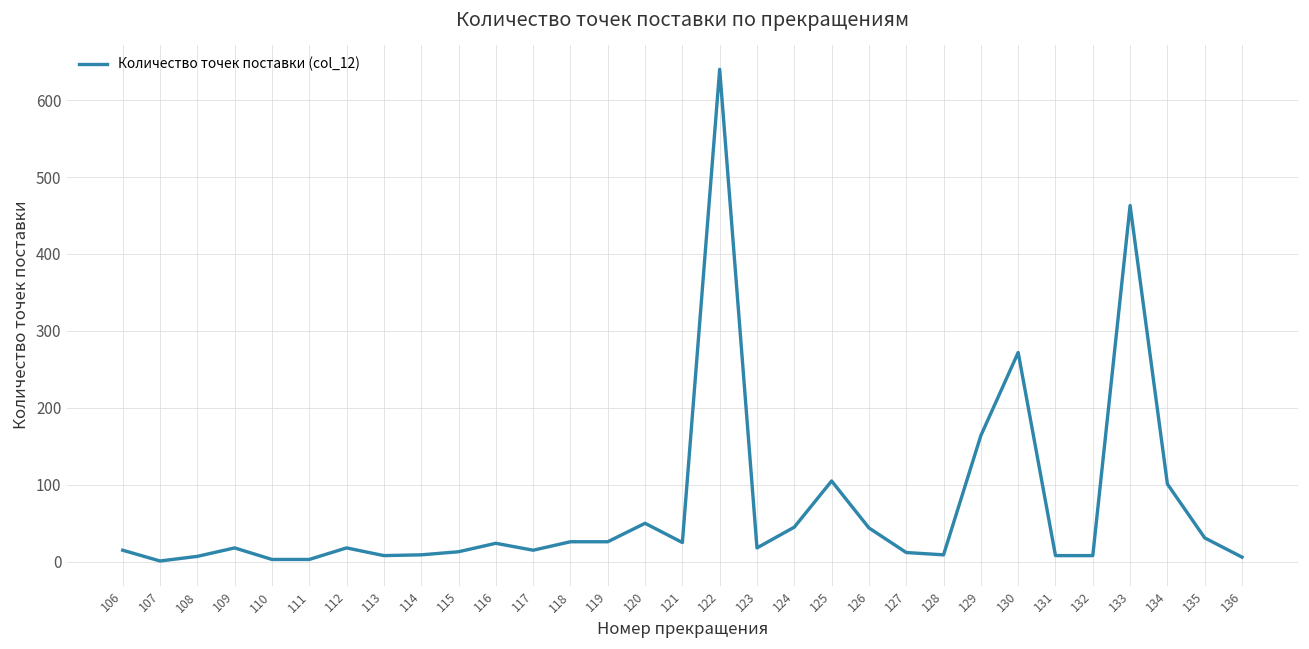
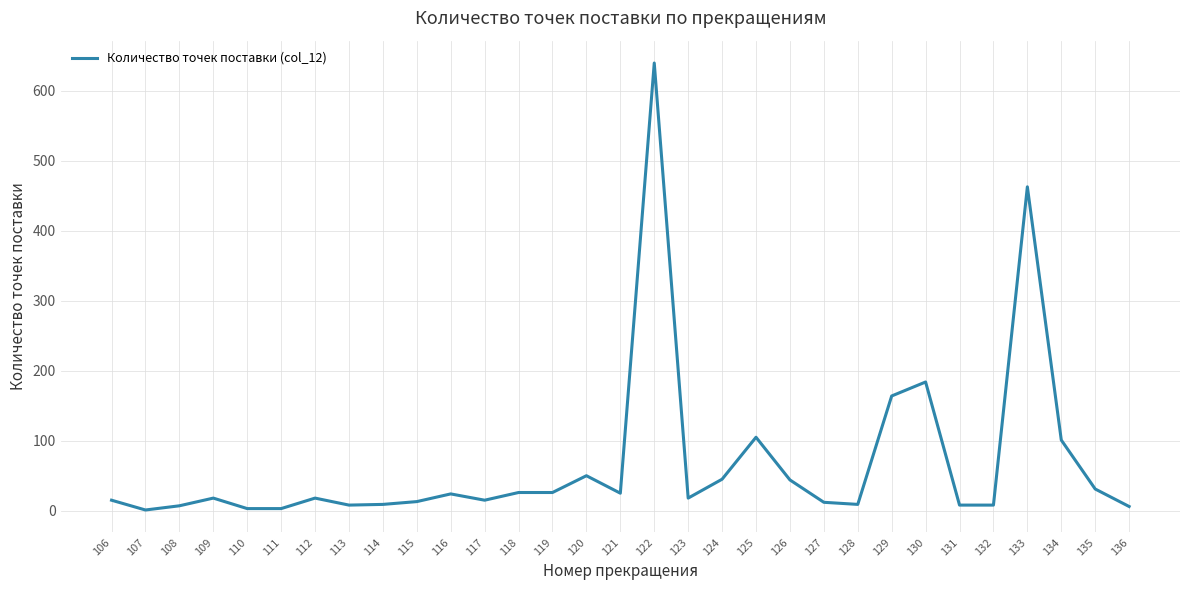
130: 270 -> 180
